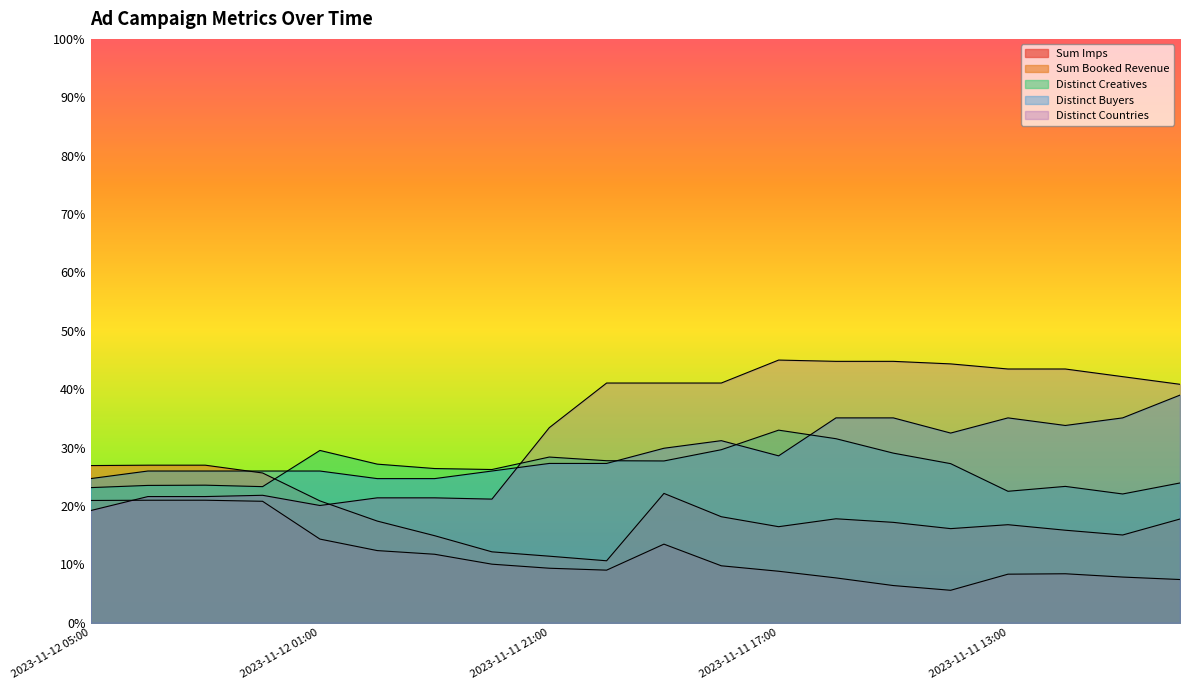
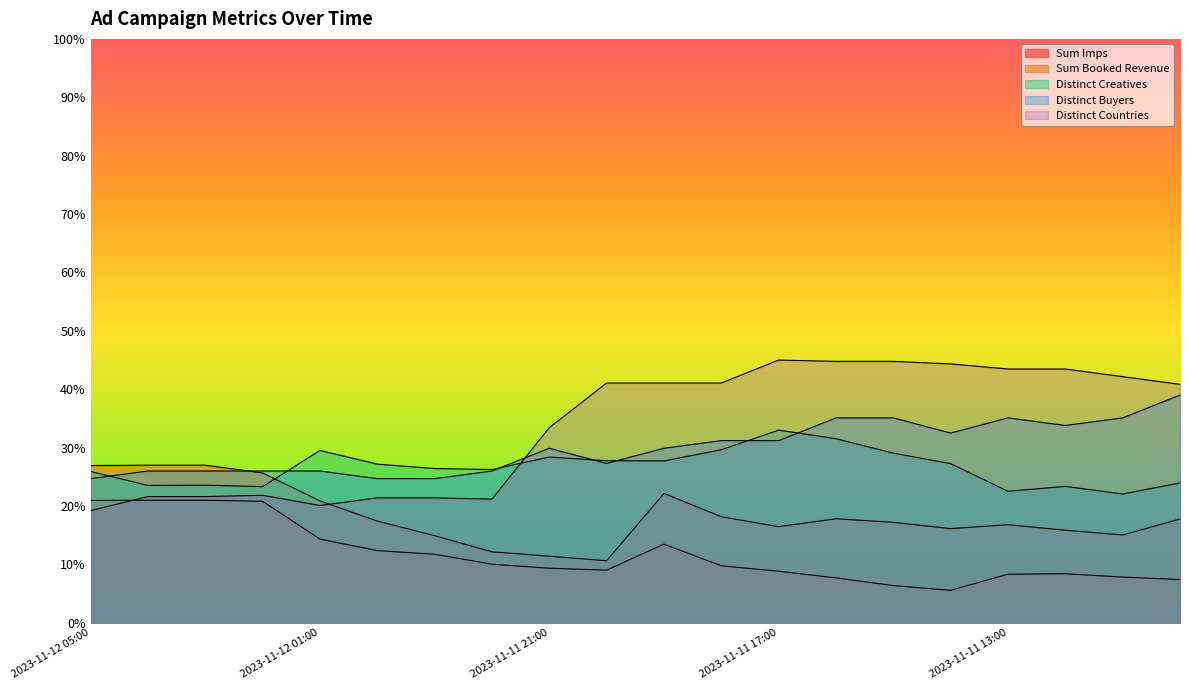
Distinct Creatives, 2023-11-12 05:00: 23% -> 26%
Distinct Buyers, 2023-11-11 21:00: 27% -> 30%
Distinct Buyers, 2023-11-11 17:00: 29% -> 31%
